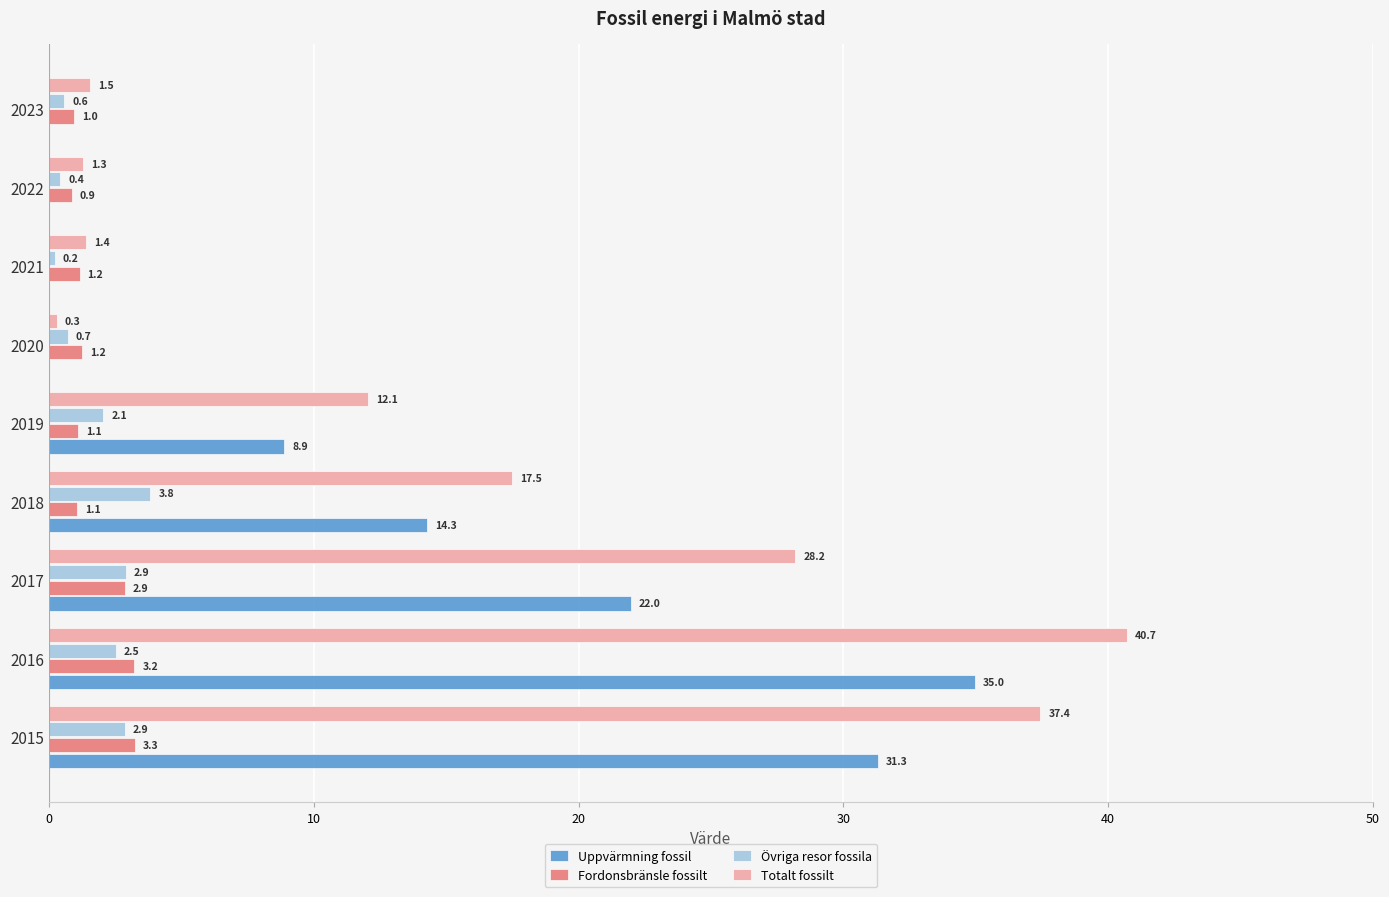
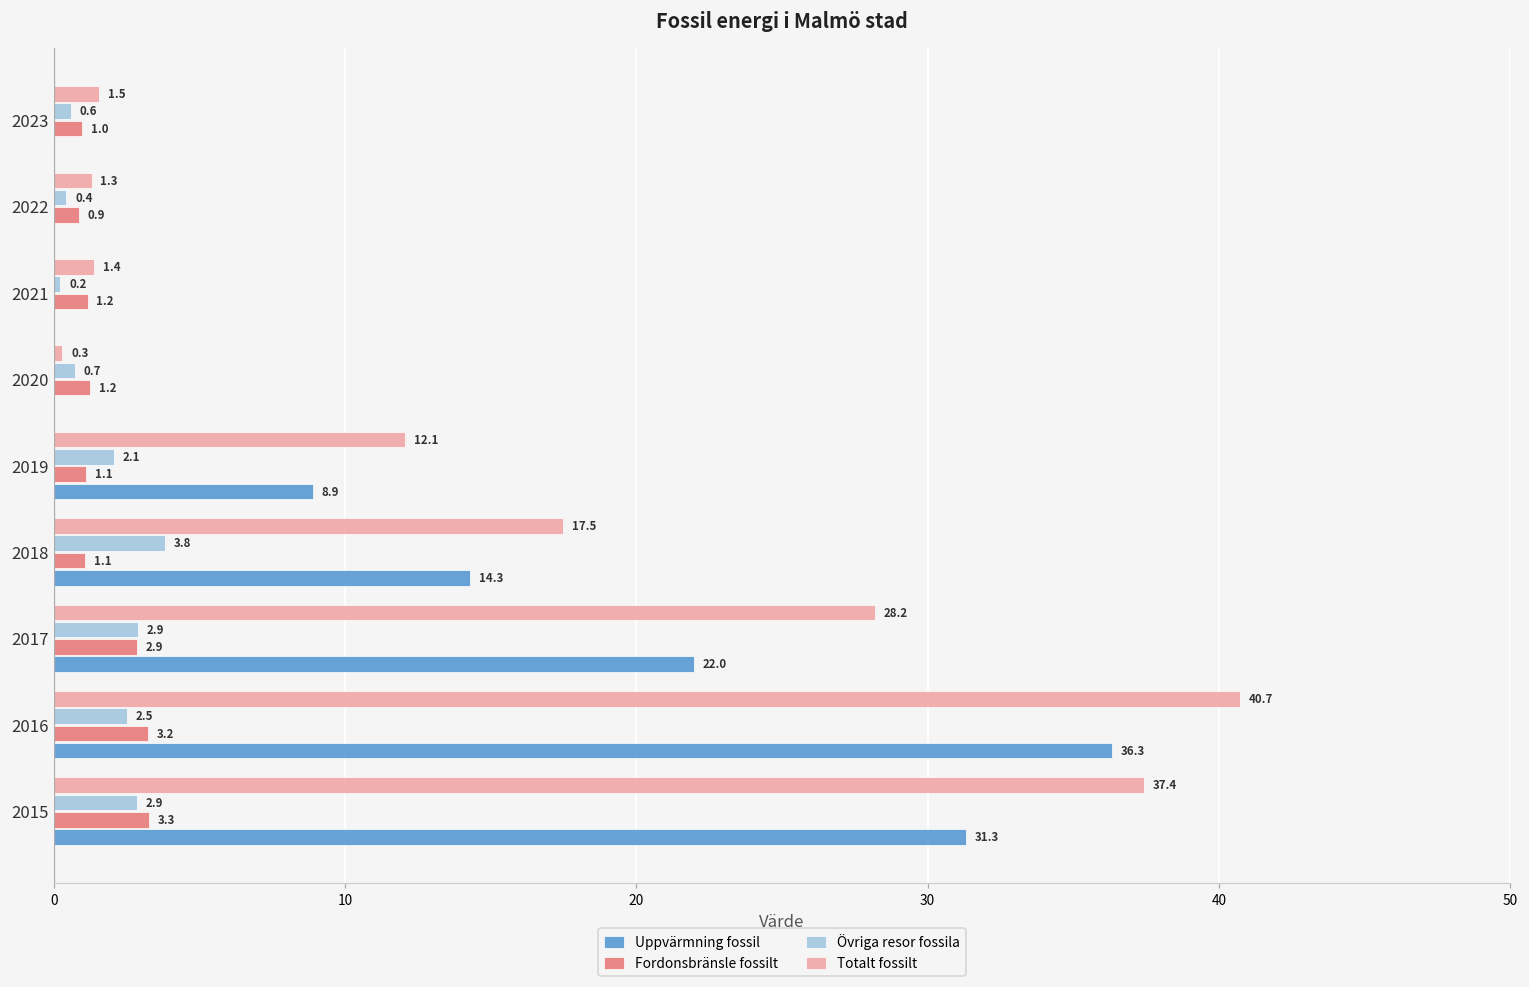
Uppvärmning fossil, 2016: 35.0 -> 36.3
